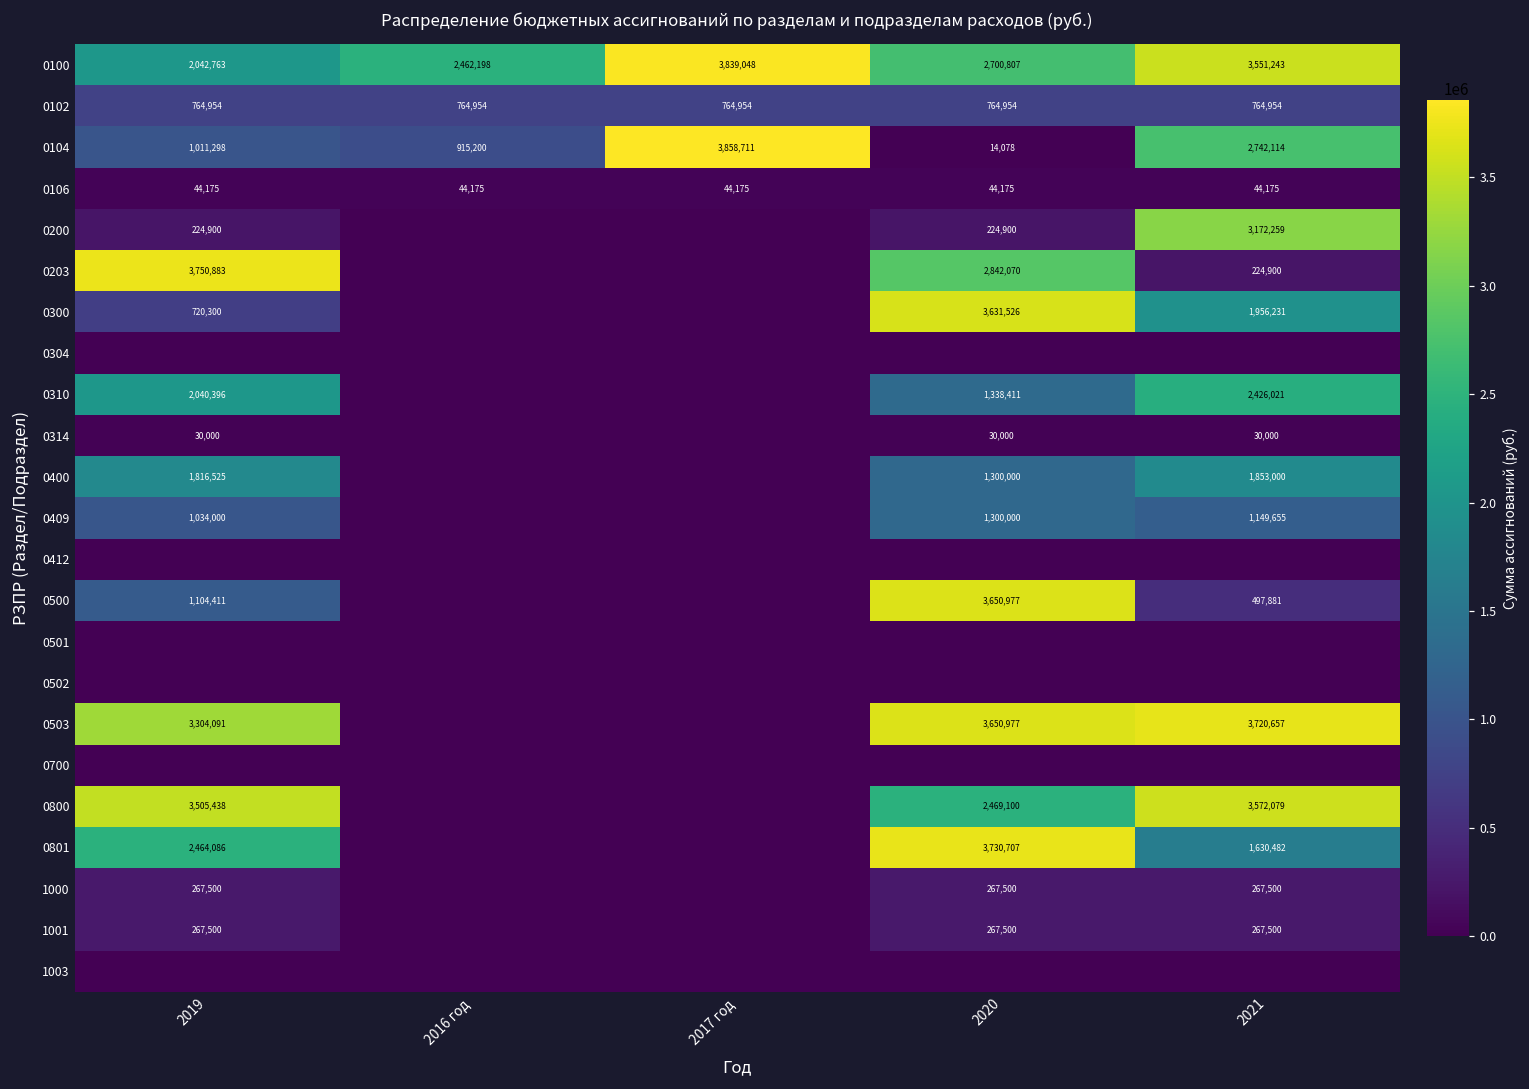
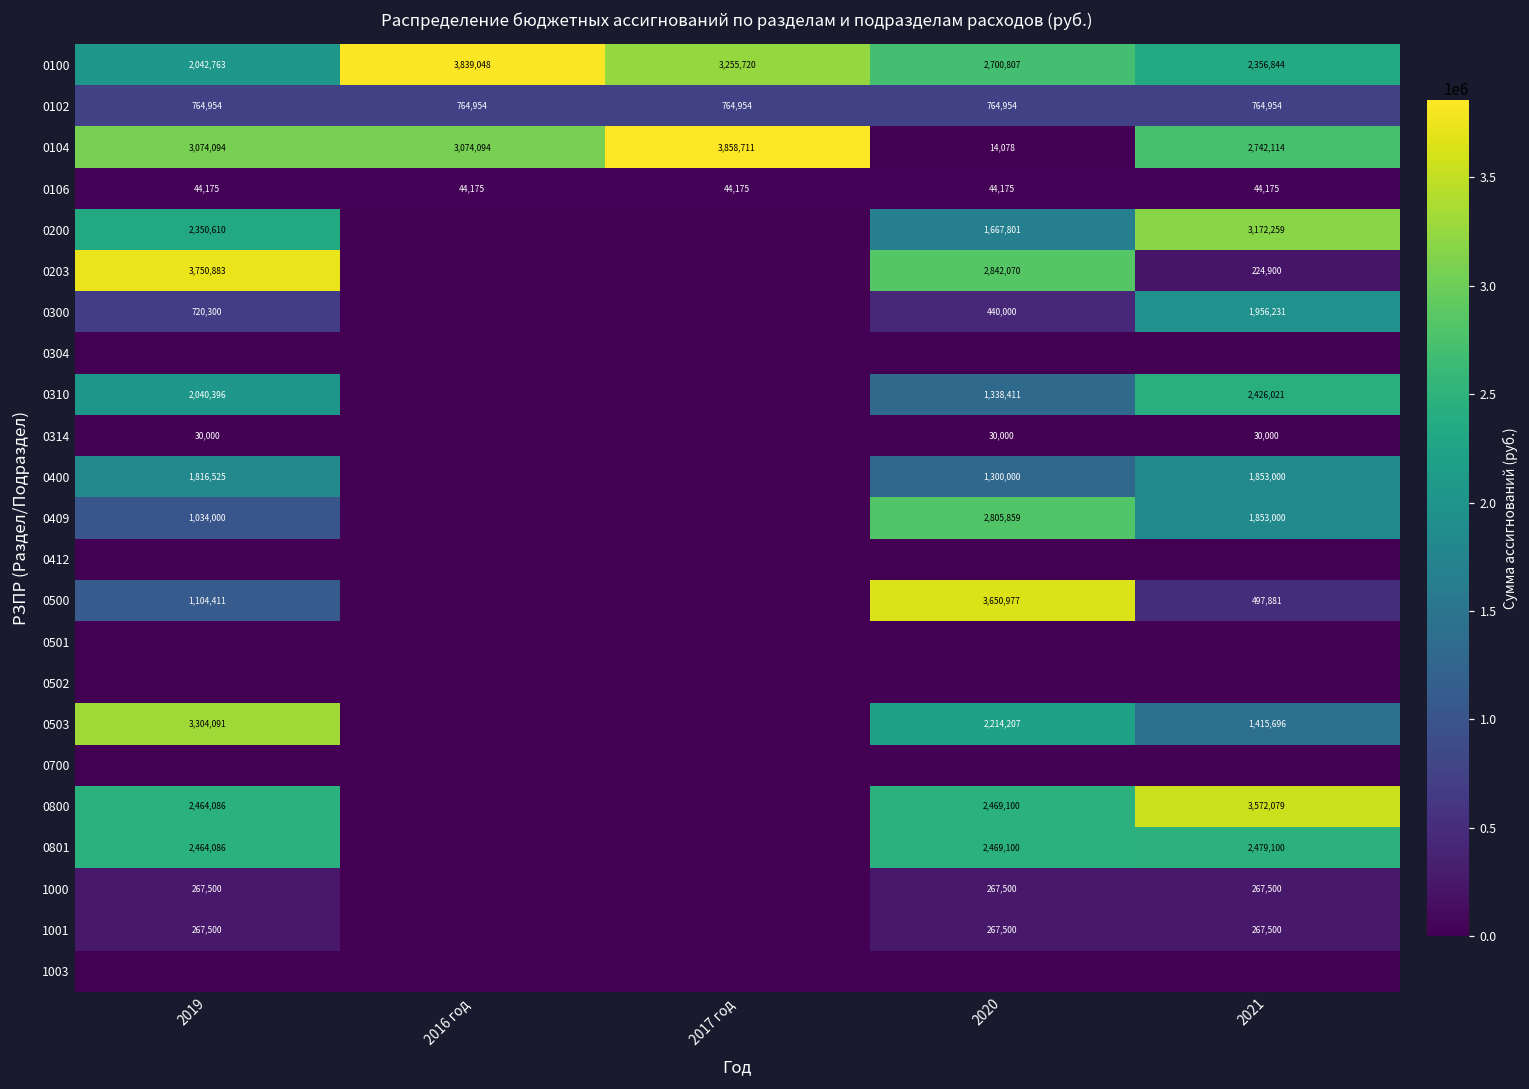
0100, 2016 год: 2,462,198 -> 3,839,048
0100, 2017 год: 3,839,048 -> 3,255,720
0100, 2021: 3,551,243 -> 2,356,844
0104, 2019: 1,011,298 -> 3,074,094
0104, 2016 год: 915,200 -> 3,074,094
0200, 2019: 224,900 -> 2,350,610
0200, 2020: 224,900 -> 1,667,801
0300, 2020: 3,631,526 -> 440,000
0409, 2020: 1,300,000 -> 2,805,859
0409, 2021: 1,149,655 -> 1,853,000
0503, 2020: 3,650,977 -> 2,214,207
0503, 2021: 3,720,657 -> 1,415,696
0800, 2019: 3,505,438 -> 2,464,086
0801, 2020: 3,730,707 -> 2,469,100
0801, 2021: 1,630,482 -> 2,479,100
